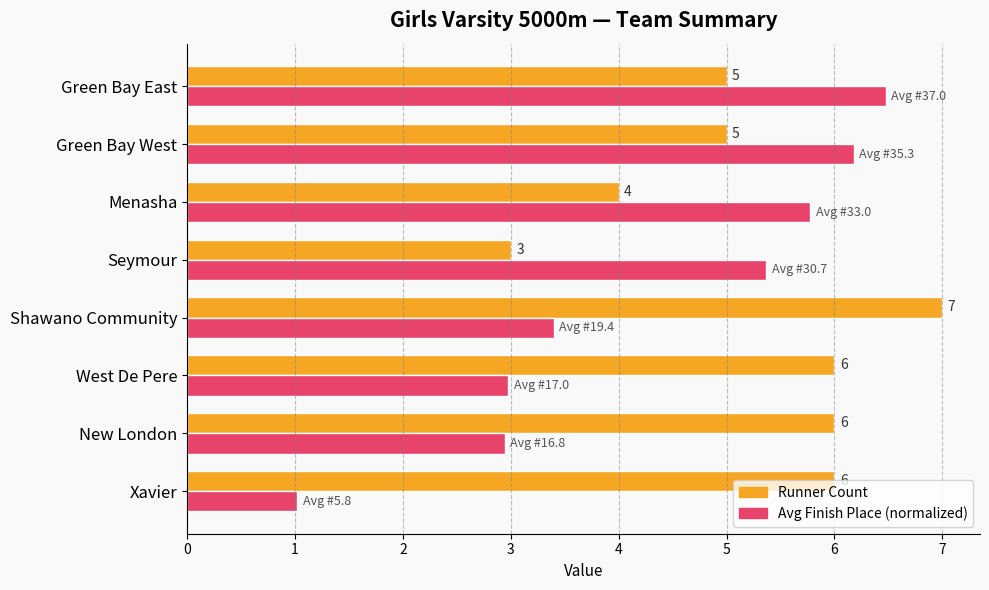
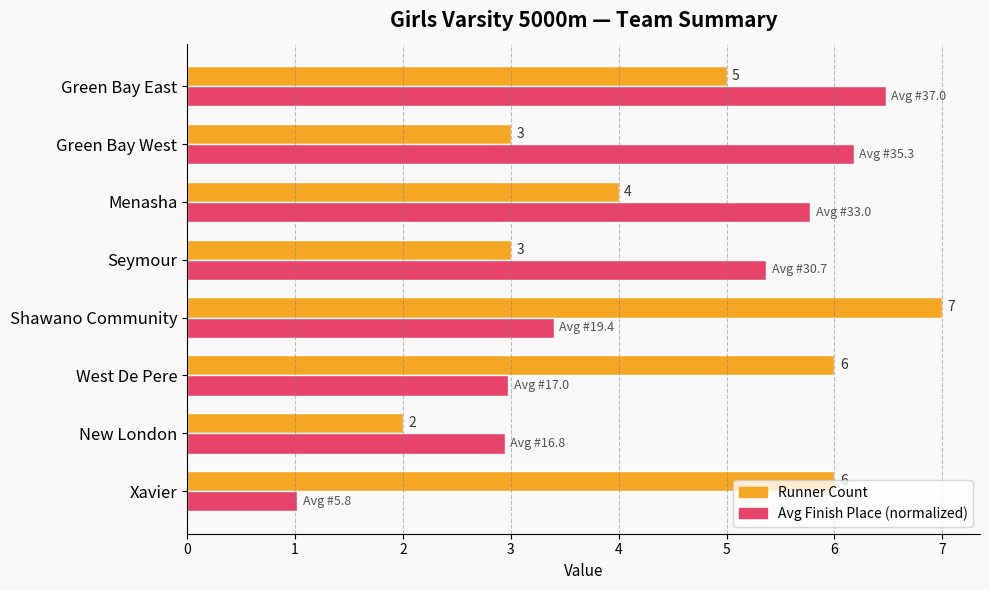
Runner Count, Green Bay West: 5 -> 3
Runner Count, New London: 6 -> 2
